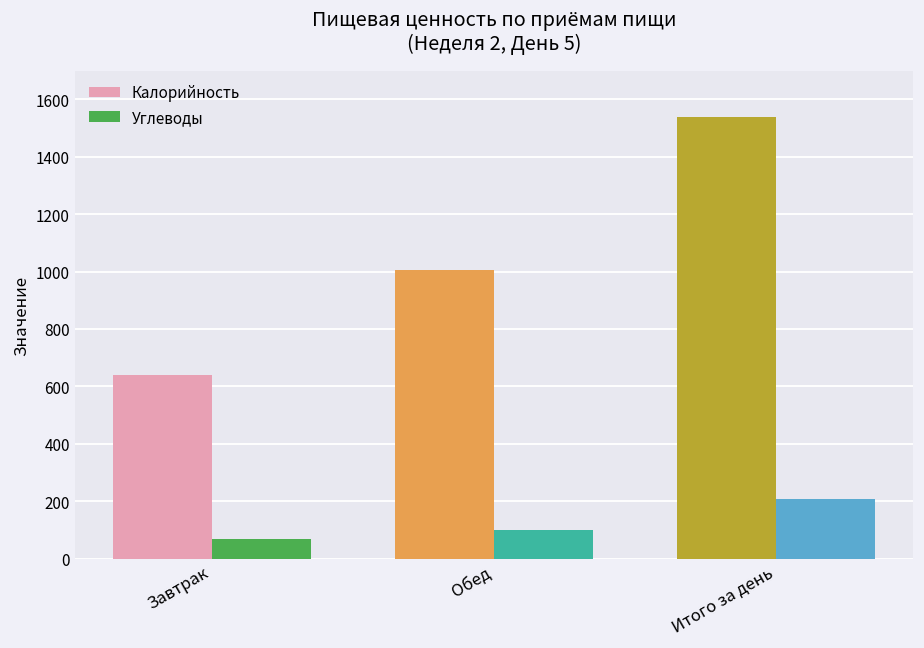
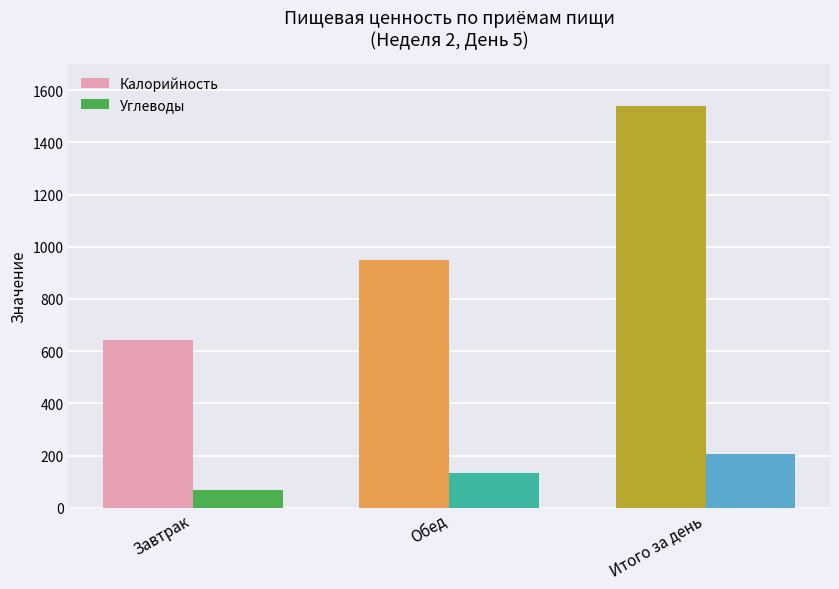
Калорийность, Обед: 1000 -> 950
Углеводы, Обед: 100 -> 130
